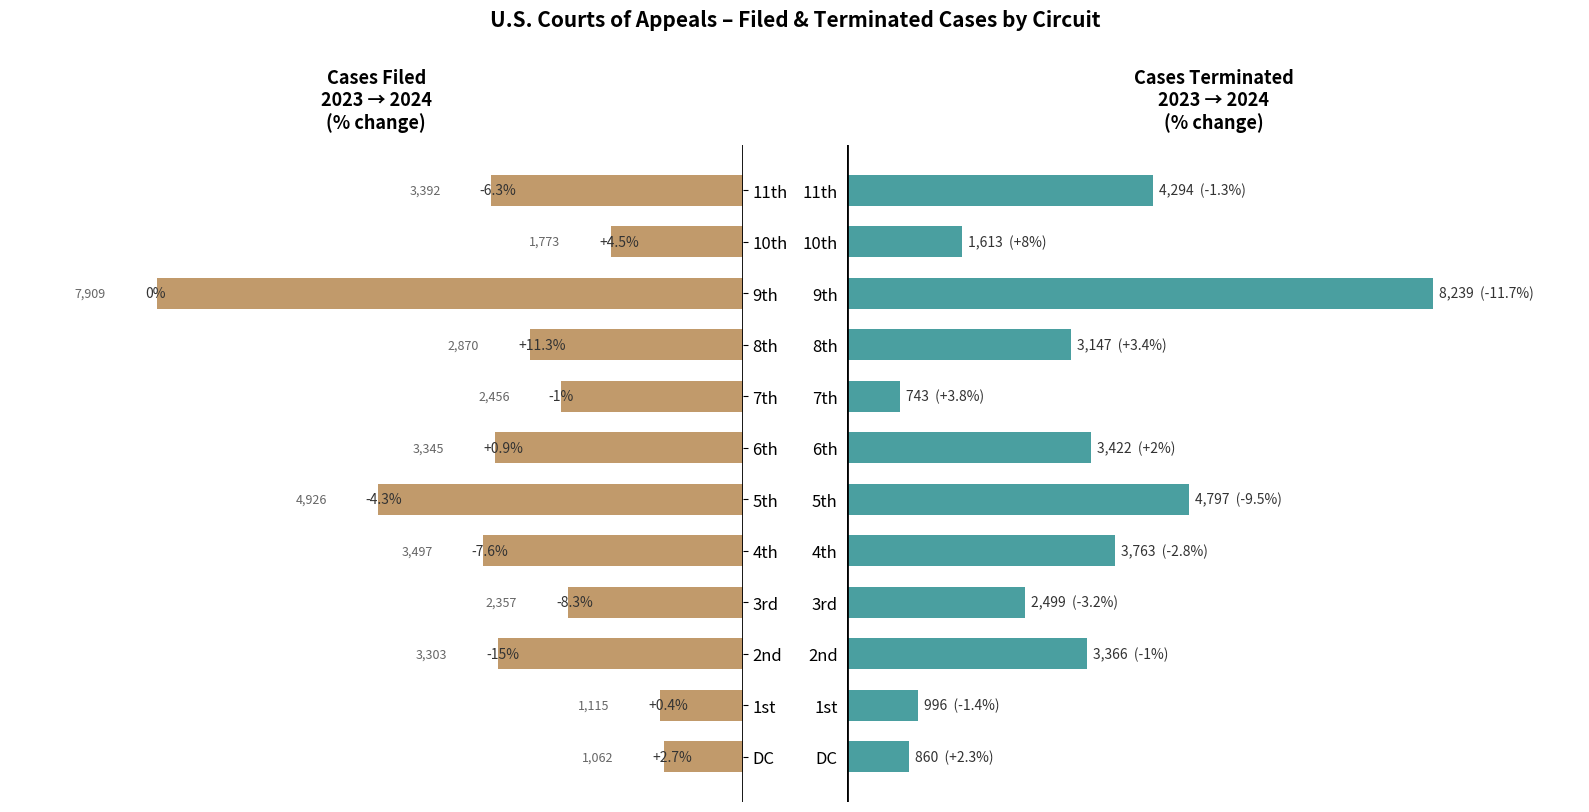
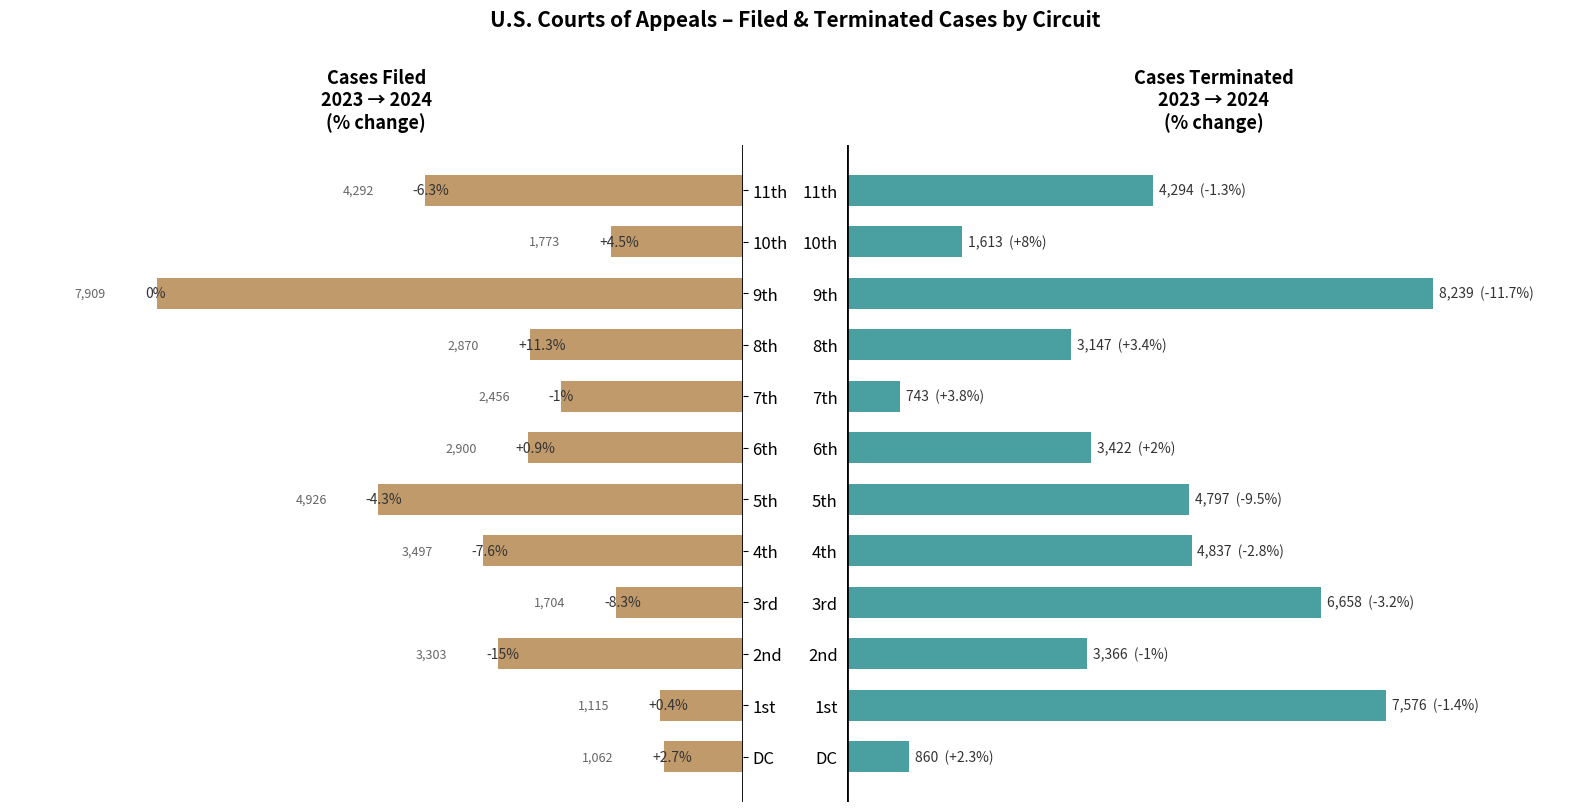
Cases Filed 2023 → 2024 (% change), 11th: 3,392 -> 4,292
Cases Filed 2023 → 2024 (% change), 6th: 3,345 -> 2,900
Cases Filed 2023 → 2024 (% change), 3rd: 2,357 -> 1,704
Cases Terminated 2023 → 2024 (% change), 4th: 3,763 -> 4,837
Cases Terminated 2023 → 2024 (% change), 3rd: 2,499 -> 6,658
Cases Terminated 2023 → 2024 (% change), 1st: 996 -> 7,576
